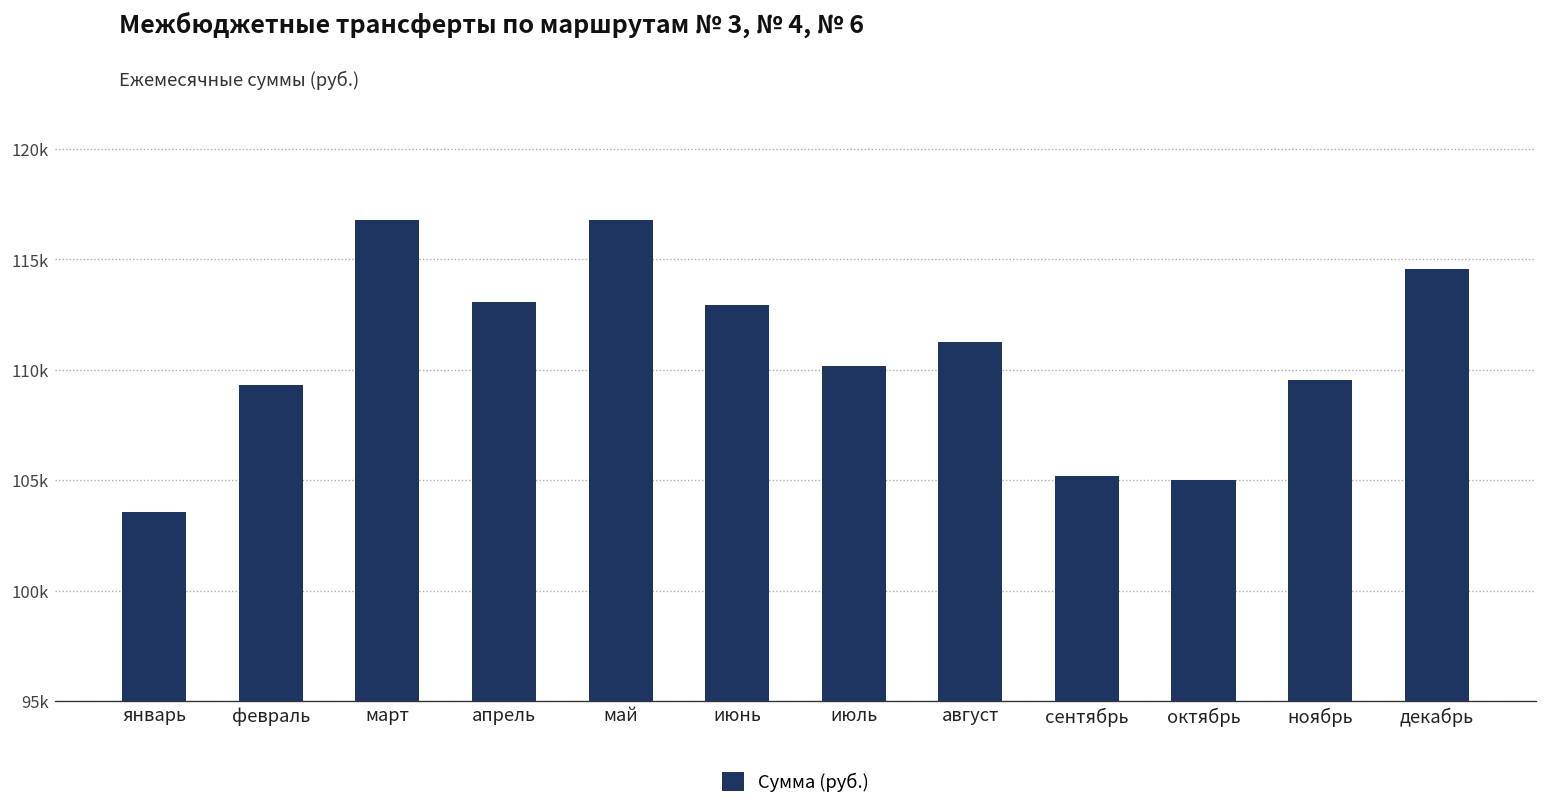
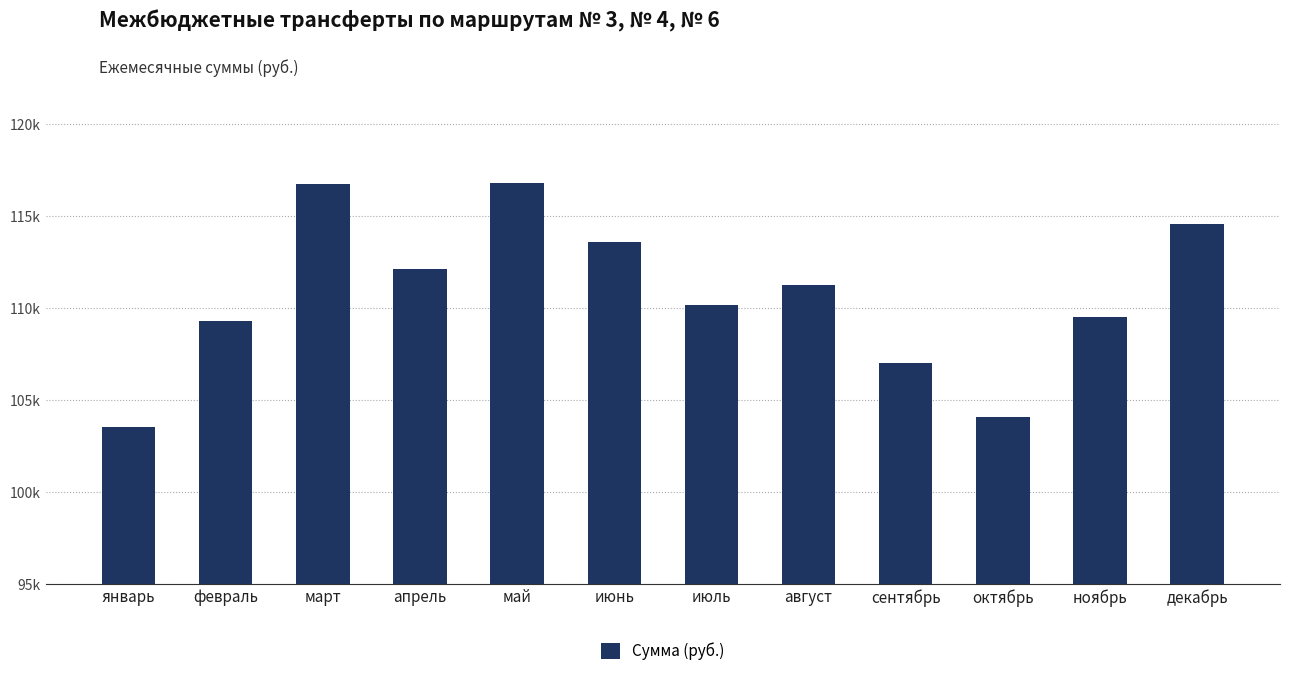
апрель: 113100 -> 112100
июнь: 113000 -> 113600
сентябрь: 105200 -> 107000
октябрь: 105000 -> 104100
